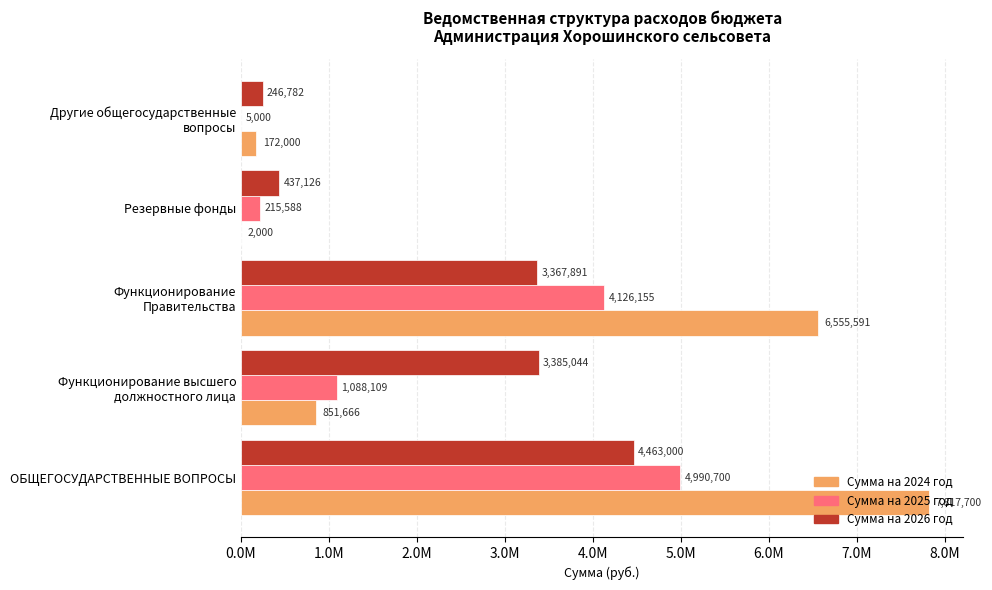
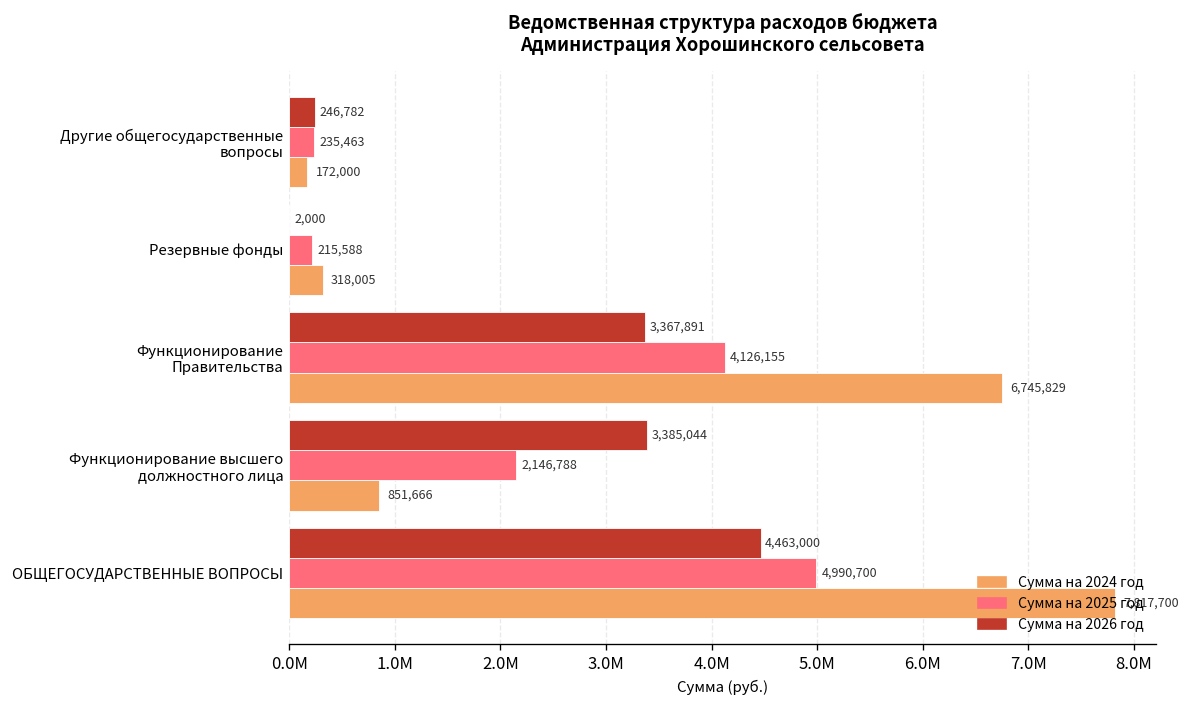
Сумма на 2025 год, Другие общегосударственные вопросы: 5,000 -> 235,463
Сумма на 2026 год, Резервные фонды: 437,126 -> 2,000
Сумма на 2024 год, Резервные фонды: 2,000 -> 318,005
Сумма на 2024 год, Функционирование Правительства: 6,555,591 -> 6,745,829
Сумма на 2025 год, Функционирование высшего должностного лица: 1,088,109 -> 2,146,788
